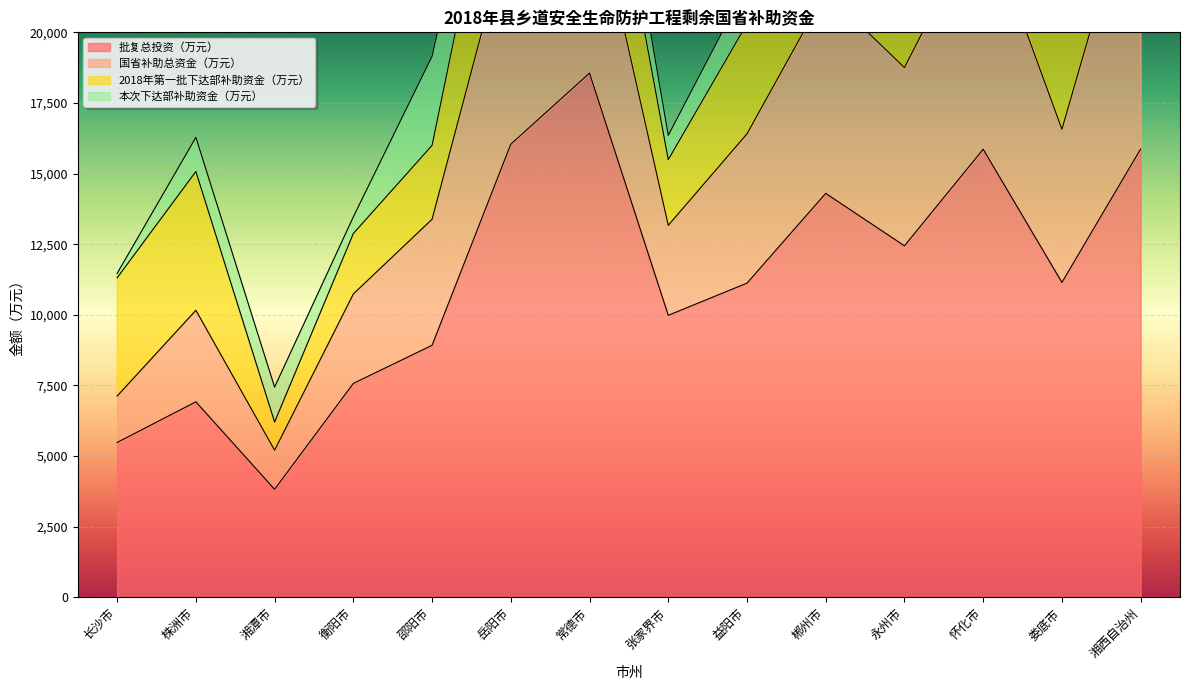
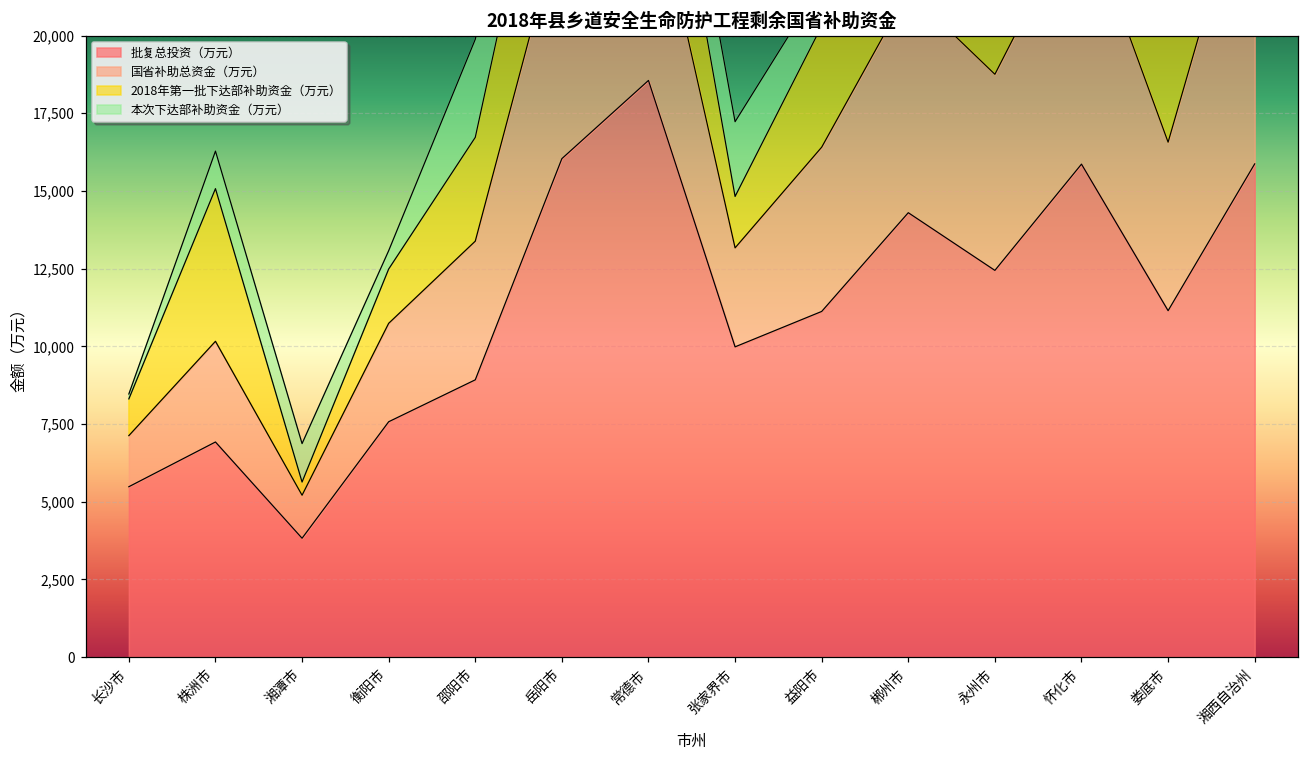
2018年第一批下达部补助资金（万元）, 长沙市: 4,200 -> 1,200
2018年第一批下达部补助资金（万元）, 湘潭市: 1,000 -> 400
2018年第一批下达部补助资金（万元）, 衡阳市: 2,100 -> 1,700
2018年第一批下达部补助资金（万元）, 邵阳市: 2,600 -> 3,300
2018年第一批下达部补助资金（万元）, 张家界市: 2,300 -> 1,700
本次下达部补助资金（万元）, 张家界市: 900 -> 2,400
